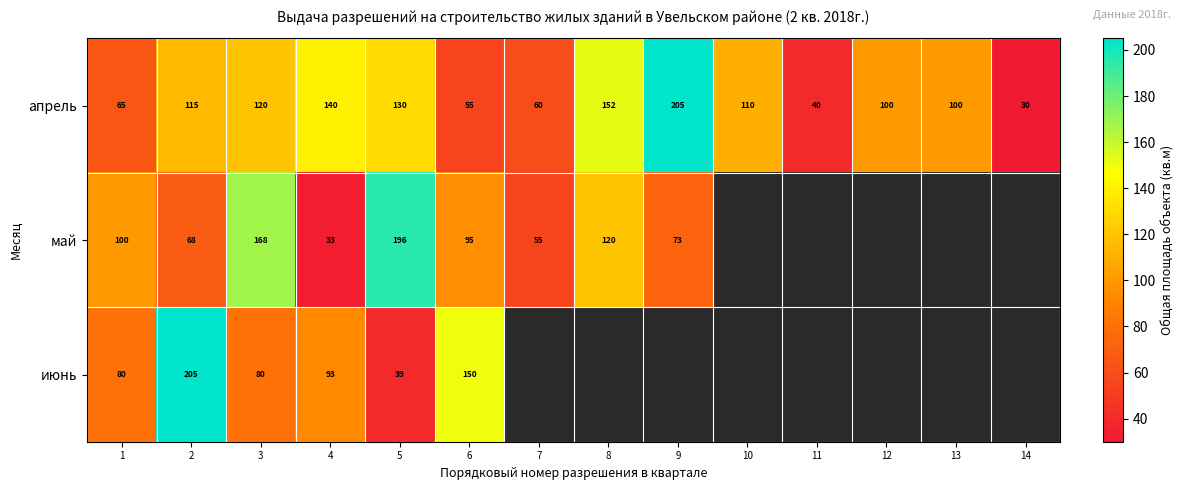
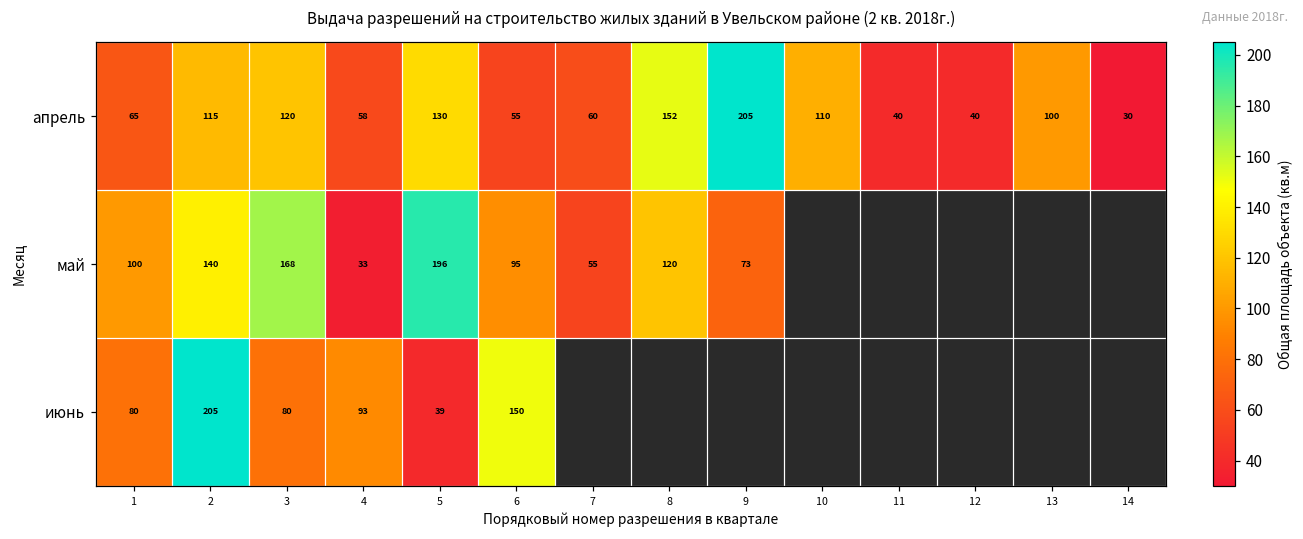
апрель, 4: 140 -> 58
апрель, 12: 100 -> 40
май, 2: 68 -> 140
